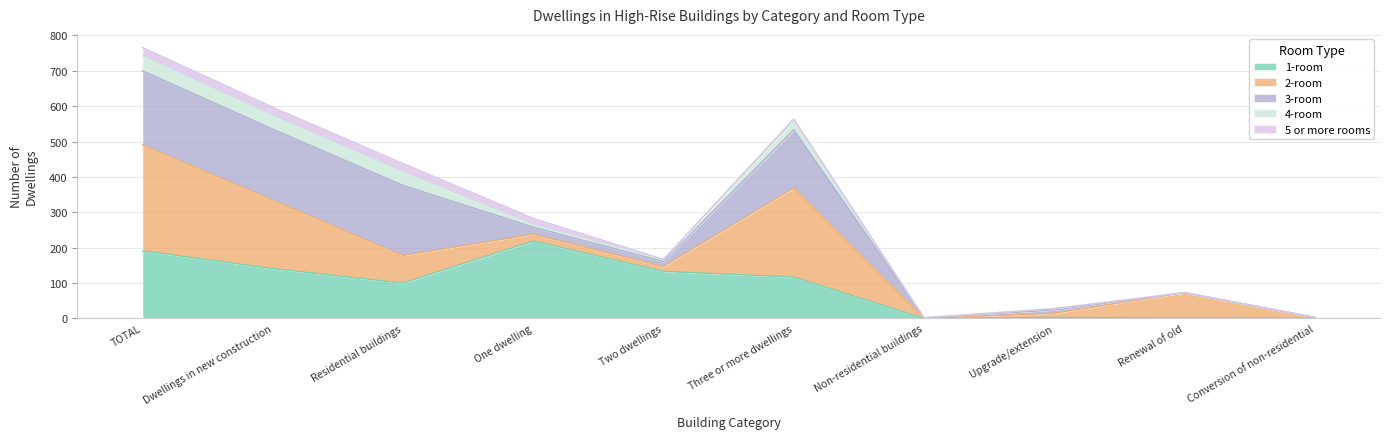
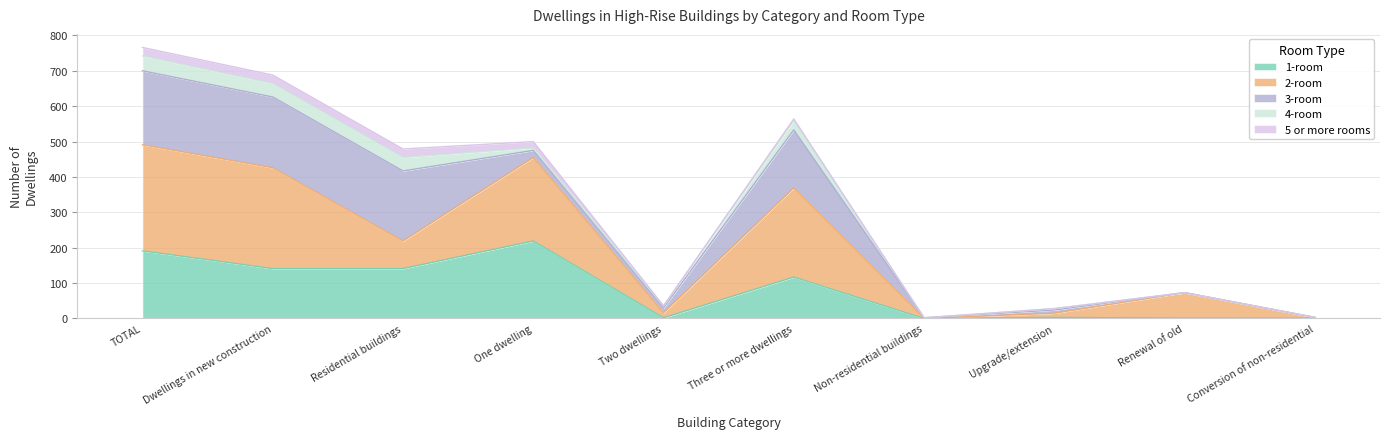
2-room, Dwellings in new construction: 190 -> 290
1-room, Residential buildings: 100 -> 140
2-room, One dwelling: 20 -> 240
1-room, Two dwellings: 130 -> 0
